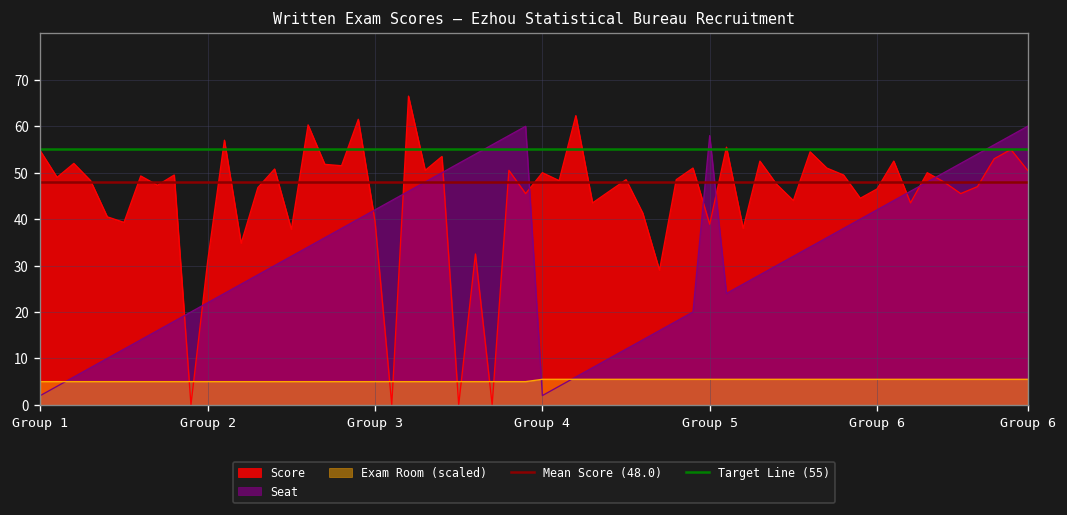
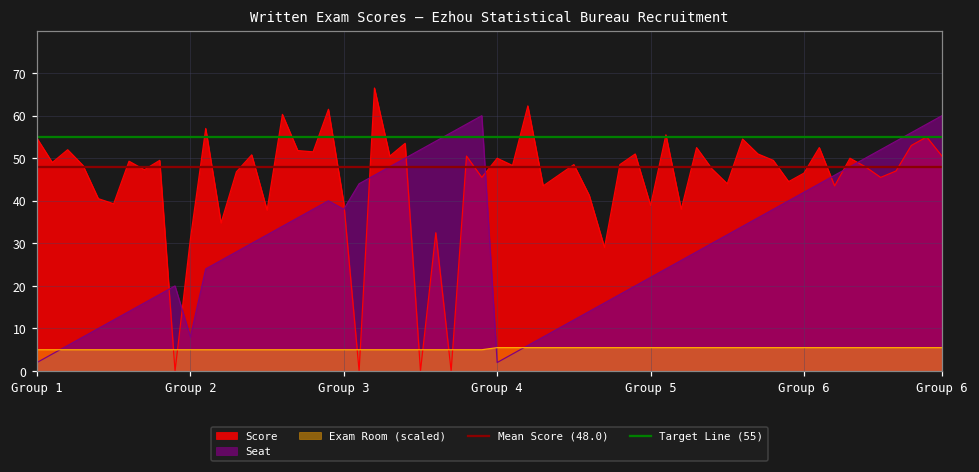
Seat, Group 2: 22 -> 8
Seat, Group 3: 42 -> 38
Seat, Group 5: 58 -> 22
